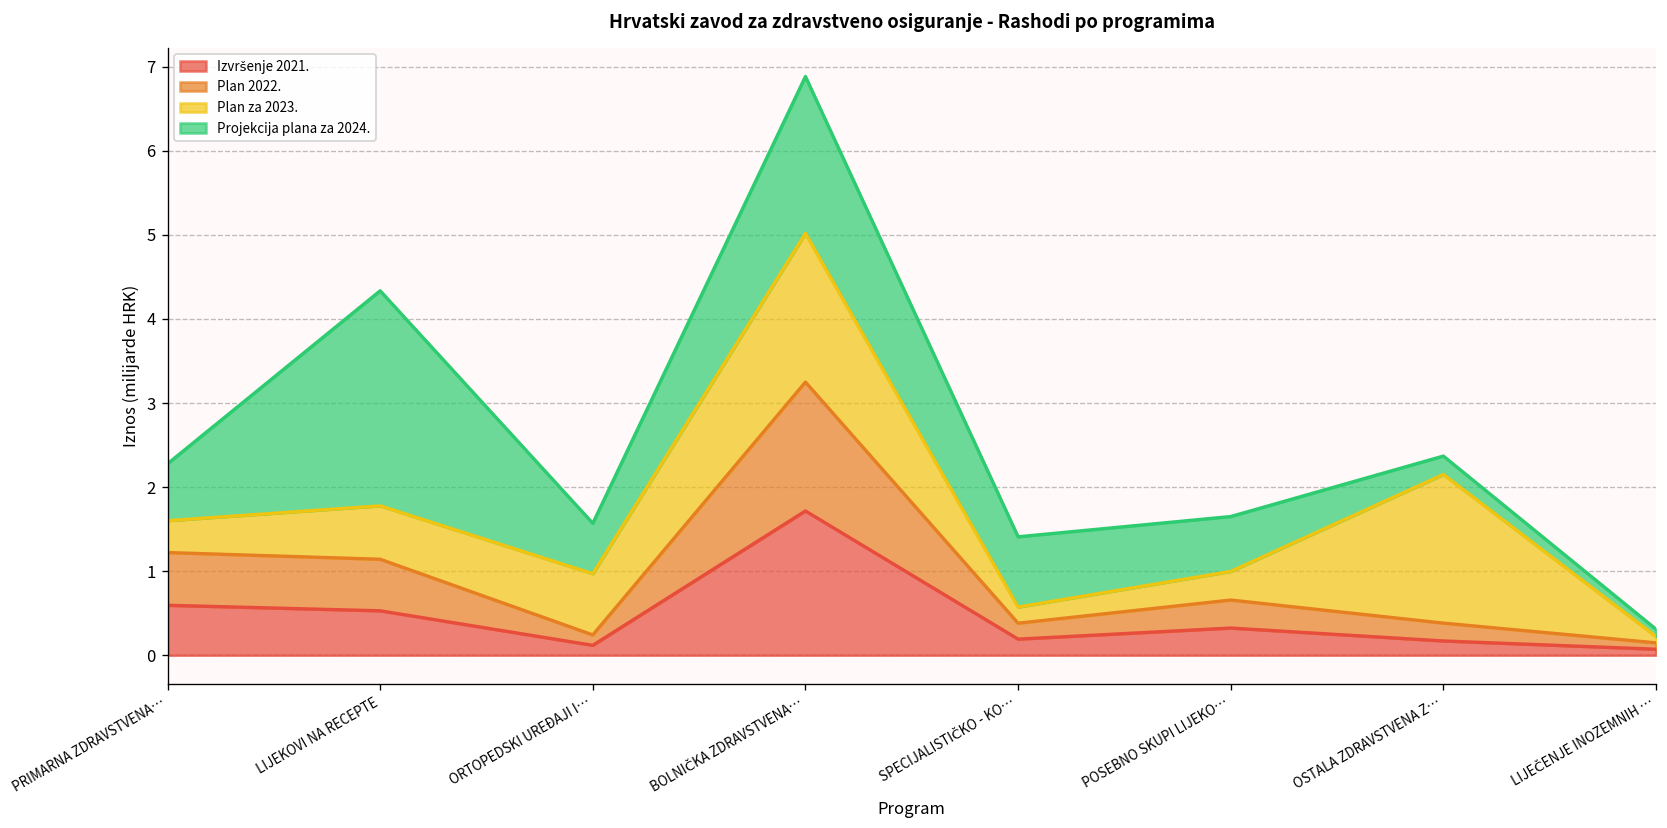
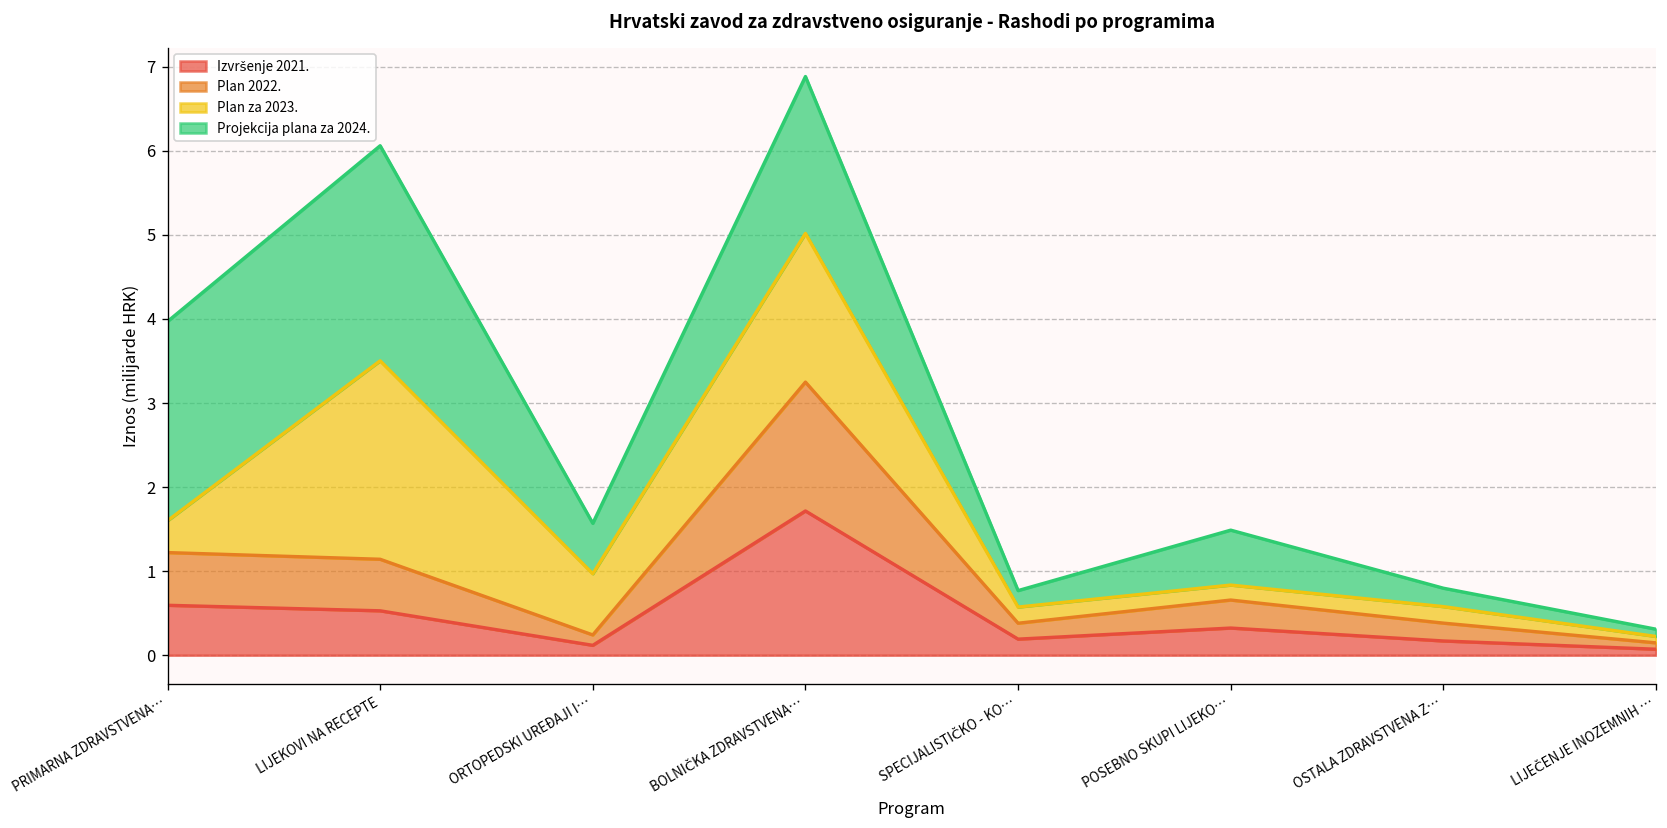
Projekcija plana za 2024., PRIMARNA ZDRAVSTVENA…: 0.7 -> 2.4
Plan za 2023., LIJEKOVI NA RECEPTE: 0.6 -> 2.4
Projekcija plana za 2024., SPECIJALISTIČKO - KO…: 0.8 -> 0.2
Plan za 2023., POSEBNO SKUPI LIJEKO…: 0.3 -> 0.2
Plan za 2023., OSTALA ZDRAVSTVENA Z…: 1.8 -> 0.2
